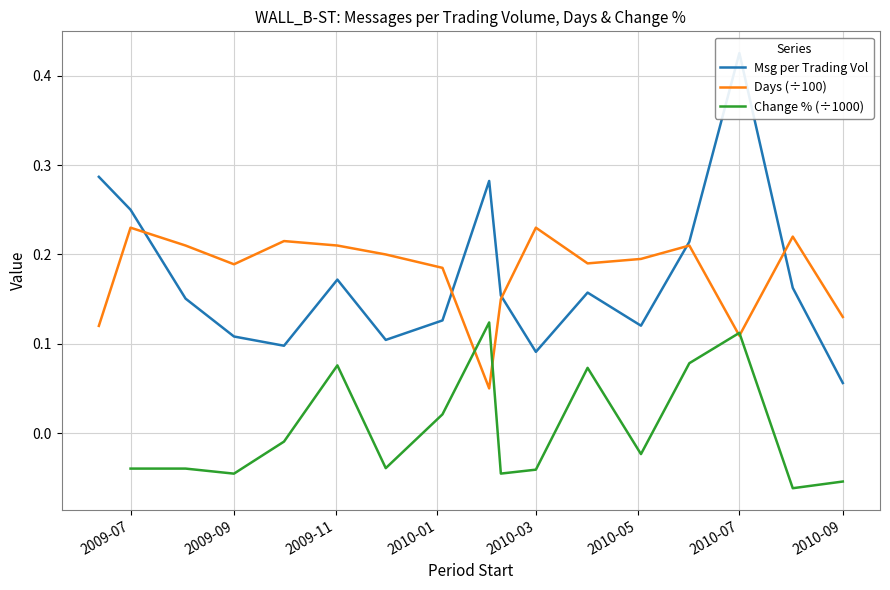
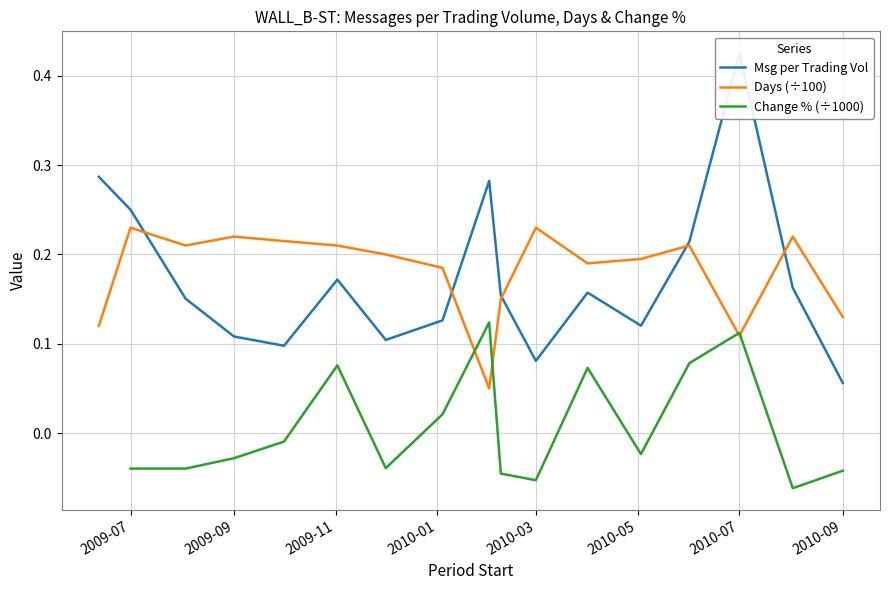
Days (÷100), 2009-09: 0.19 -> 0.22
Change % (÷1000), 2009-09: -0.05 -> -0.03
Msg per Trading Vol, 2010-03: 0.09 -> 0.08
Change % (÷1000), 2010-03: -0.04 -> -0.05
Change % (÷1000), 2010-09: -0.05 -> -0.04
